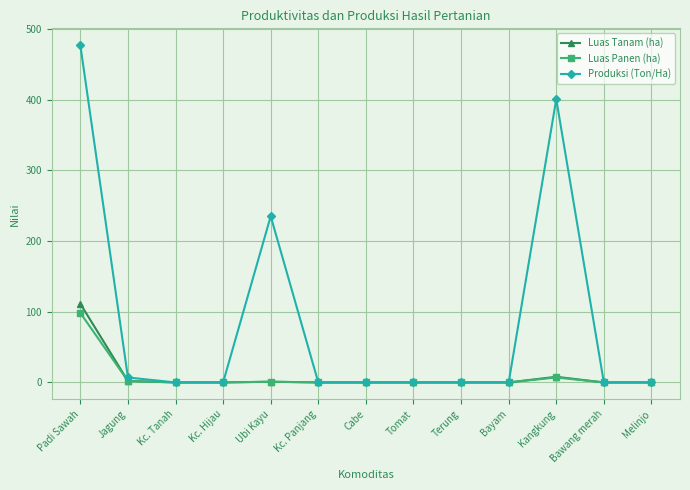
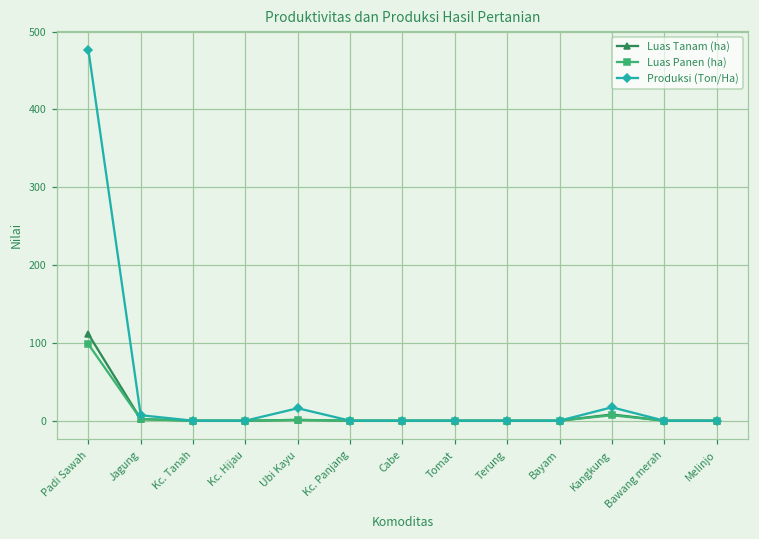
Produksi (Ton/Ha), Ubi Kayu: 240 -> 20
Produksi (Ton/Ha), Kangkung: 400 -> 20
